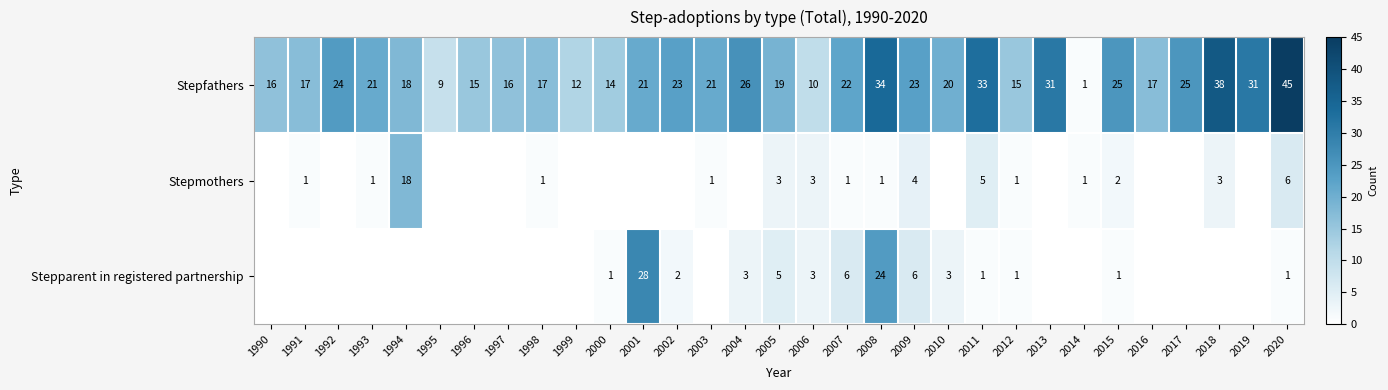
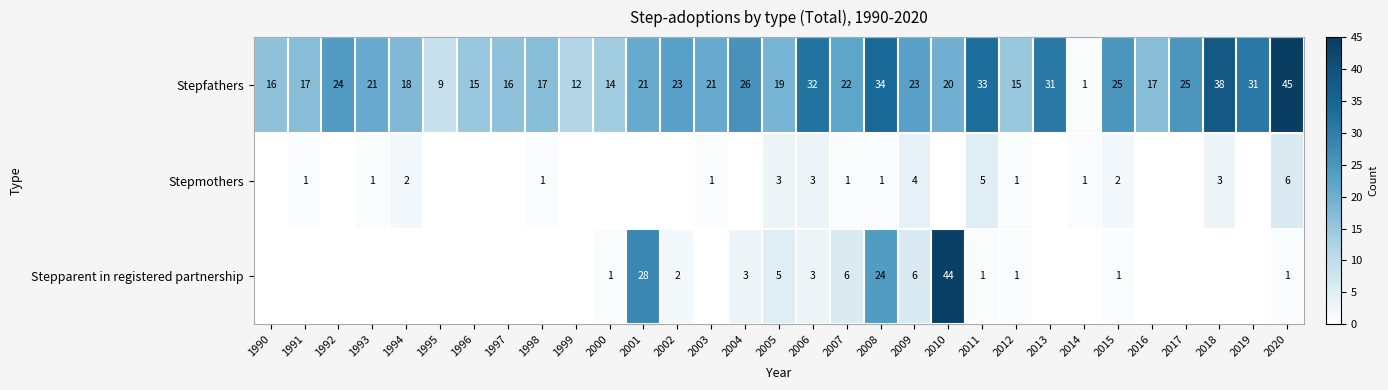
Stepfathers, 2006: 10 -> 32
Stepmothers, 1994: 18 -> 2
Stepparent in registered partnership, 2010: 3 -> 44
